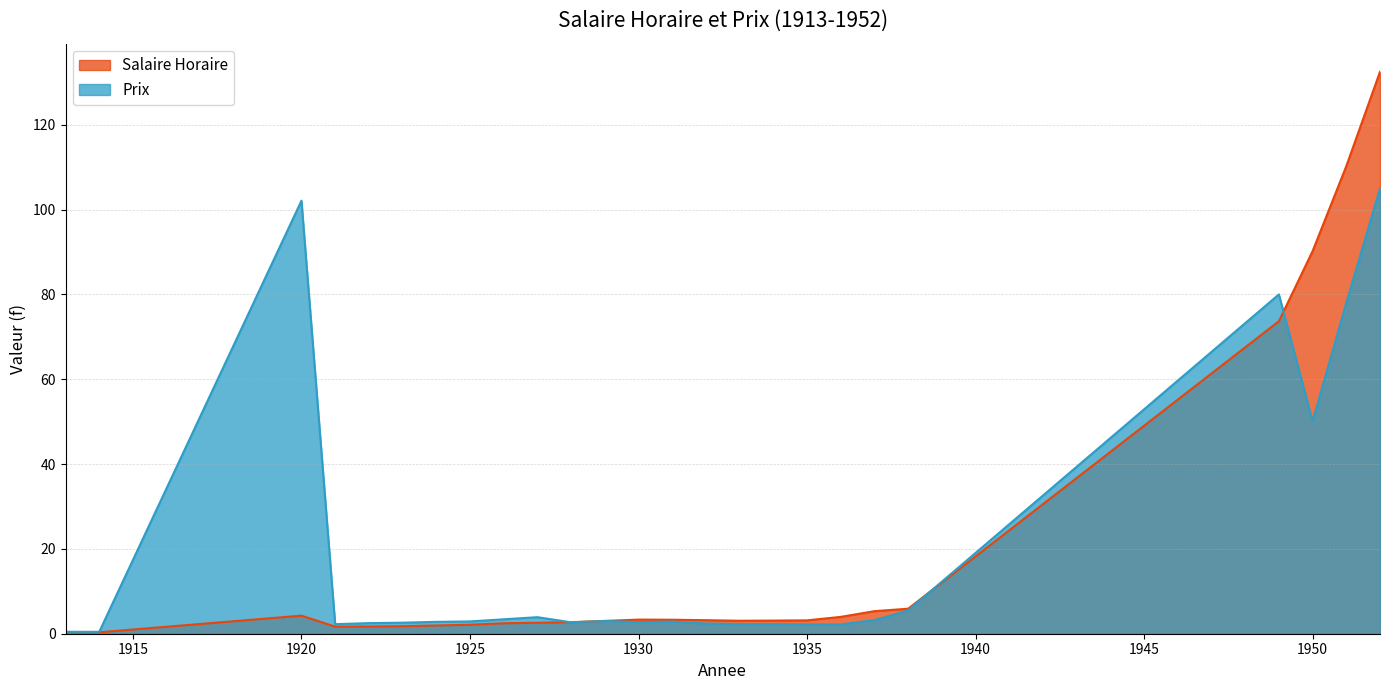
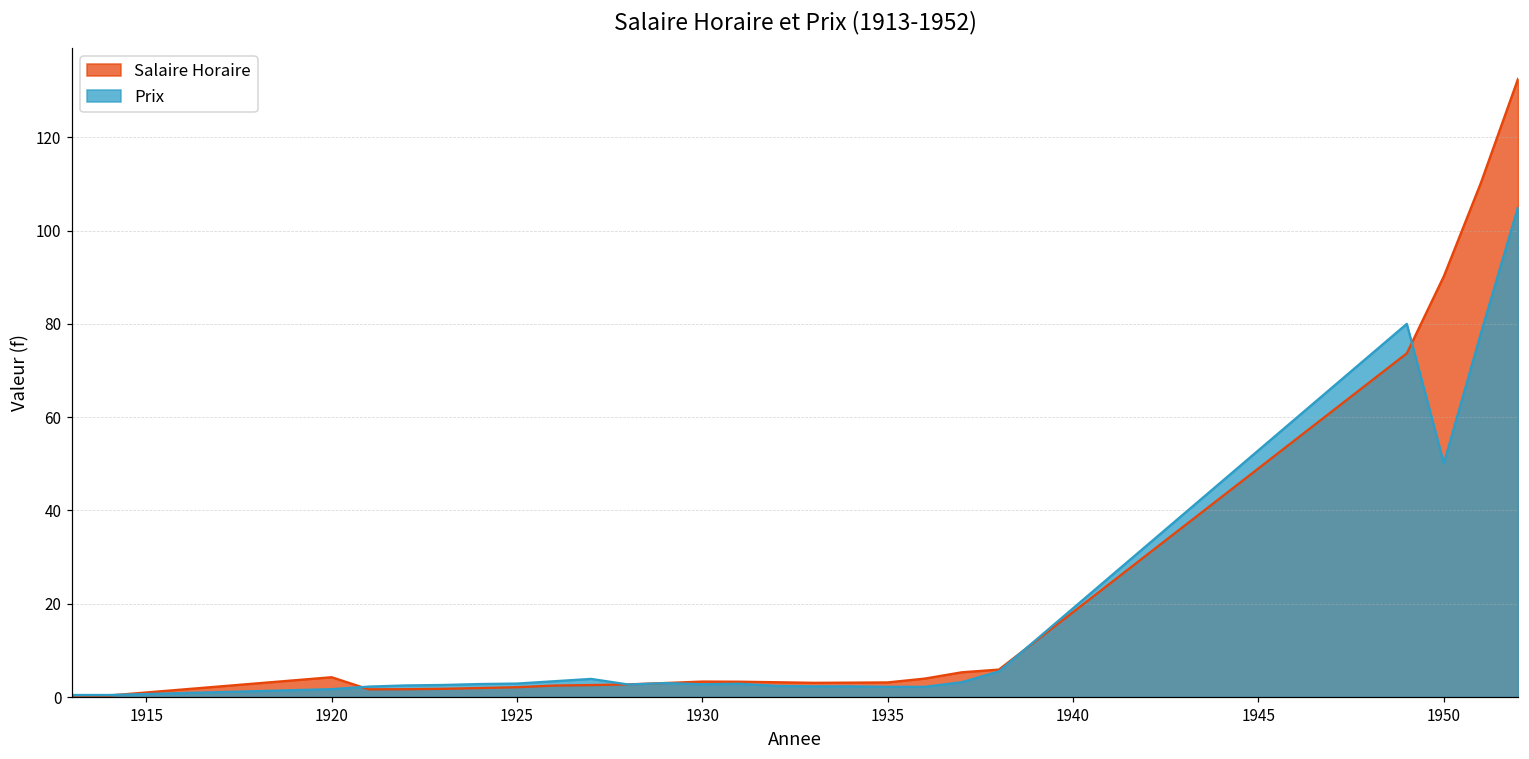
Prix, 1920: 102 -> 2
